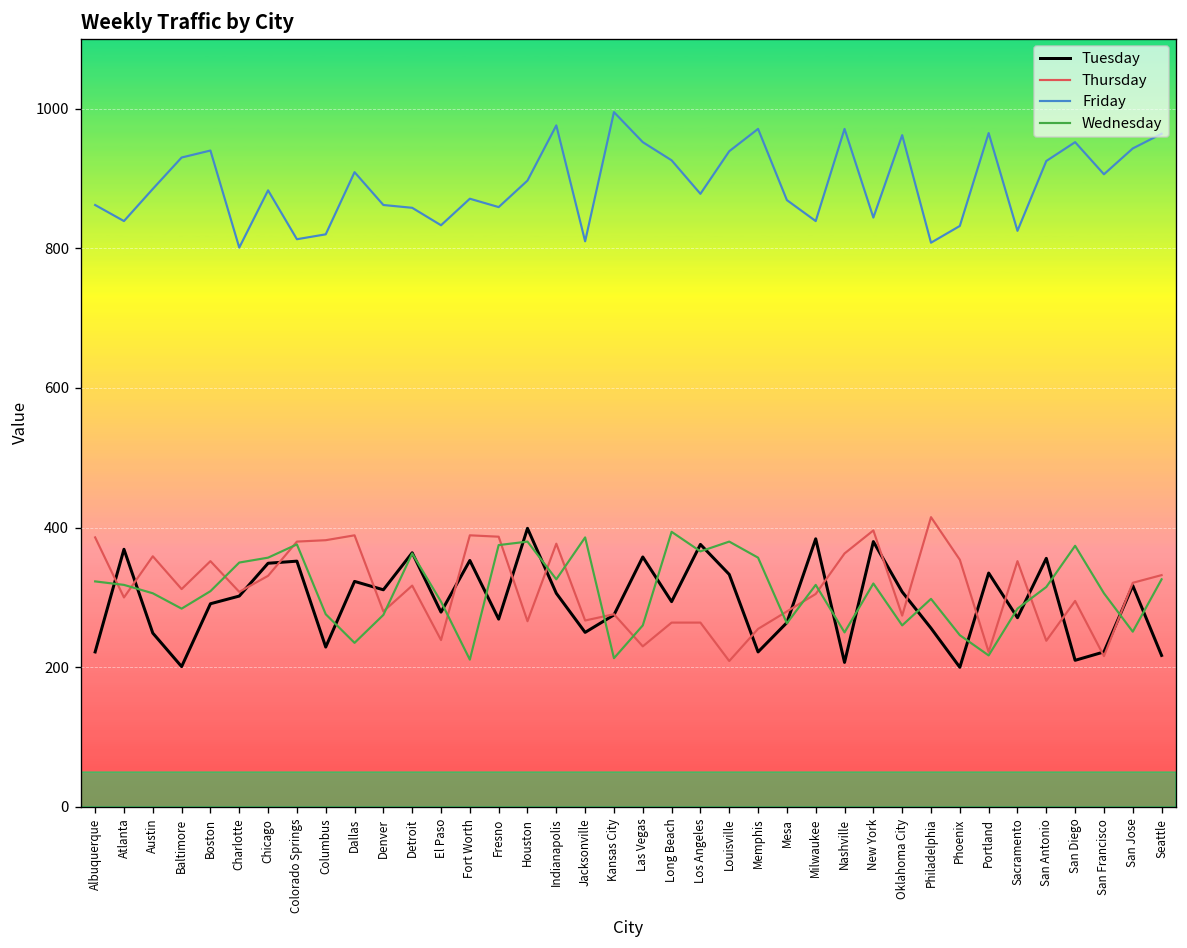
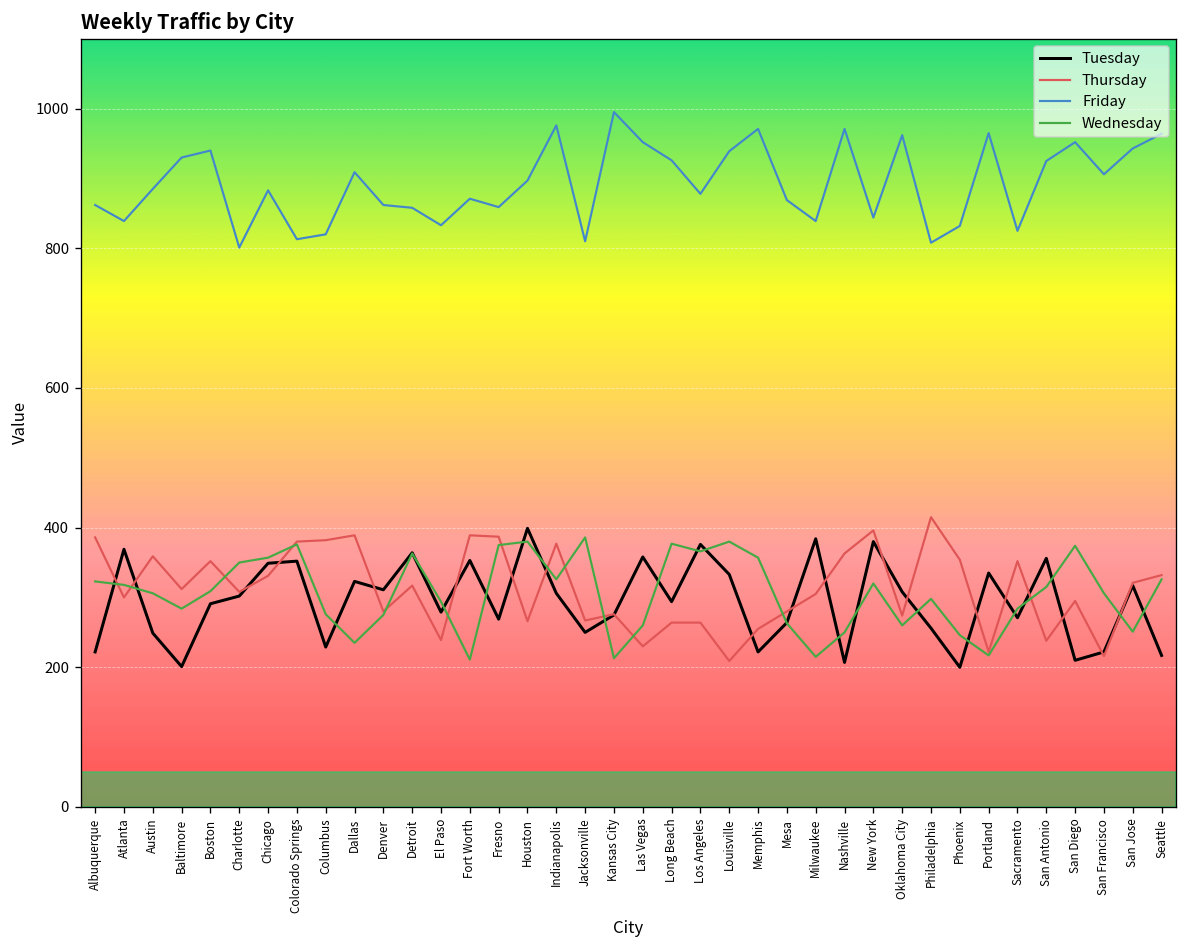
Wednesday, Long Beach: 390 -> 380
Wednesday, Milwaukee: 320 -> 220
